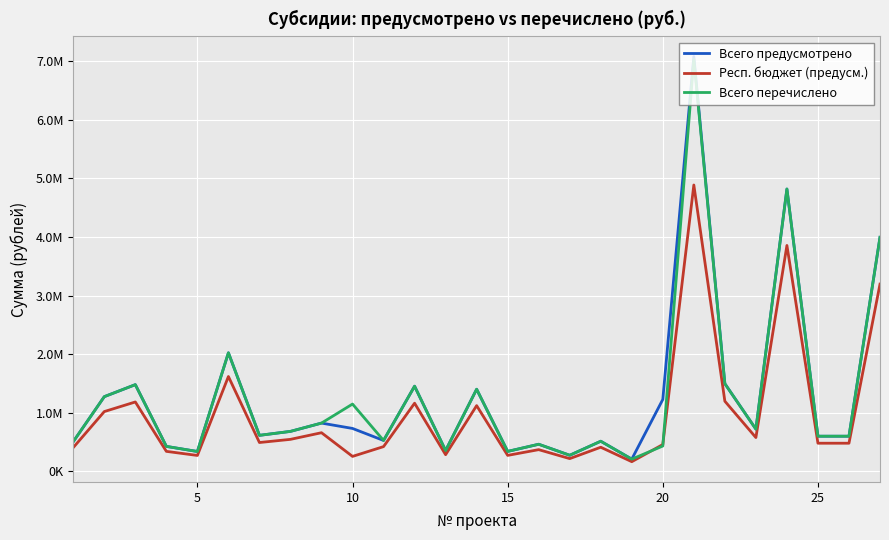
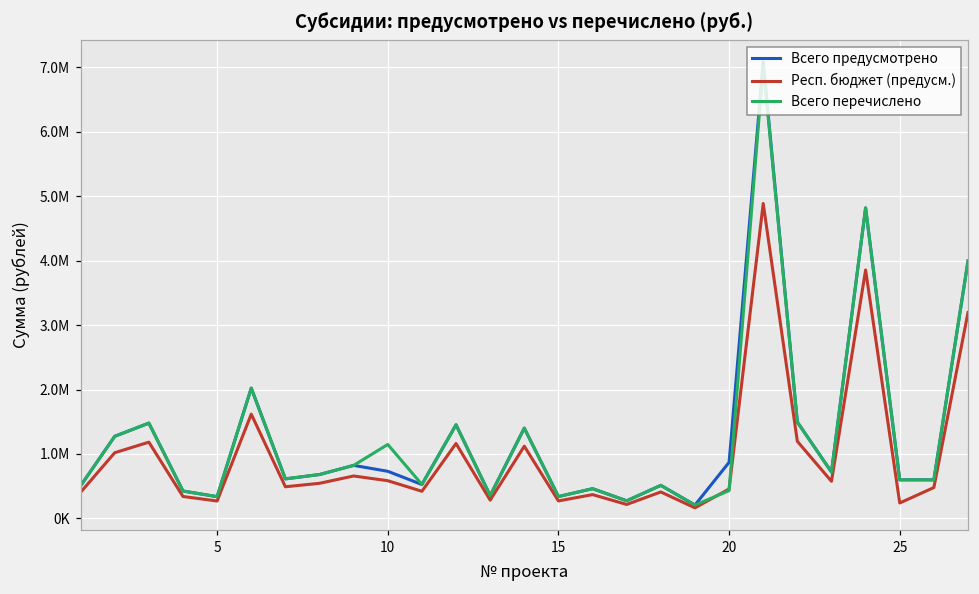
Респ. бюджет (предусм.), 10: 300000 -> 600000
Всего предусмотрено, 20: 1200000 -> 900000
Респ. бюджет (предусм.), 25: 500000 -> 200000
